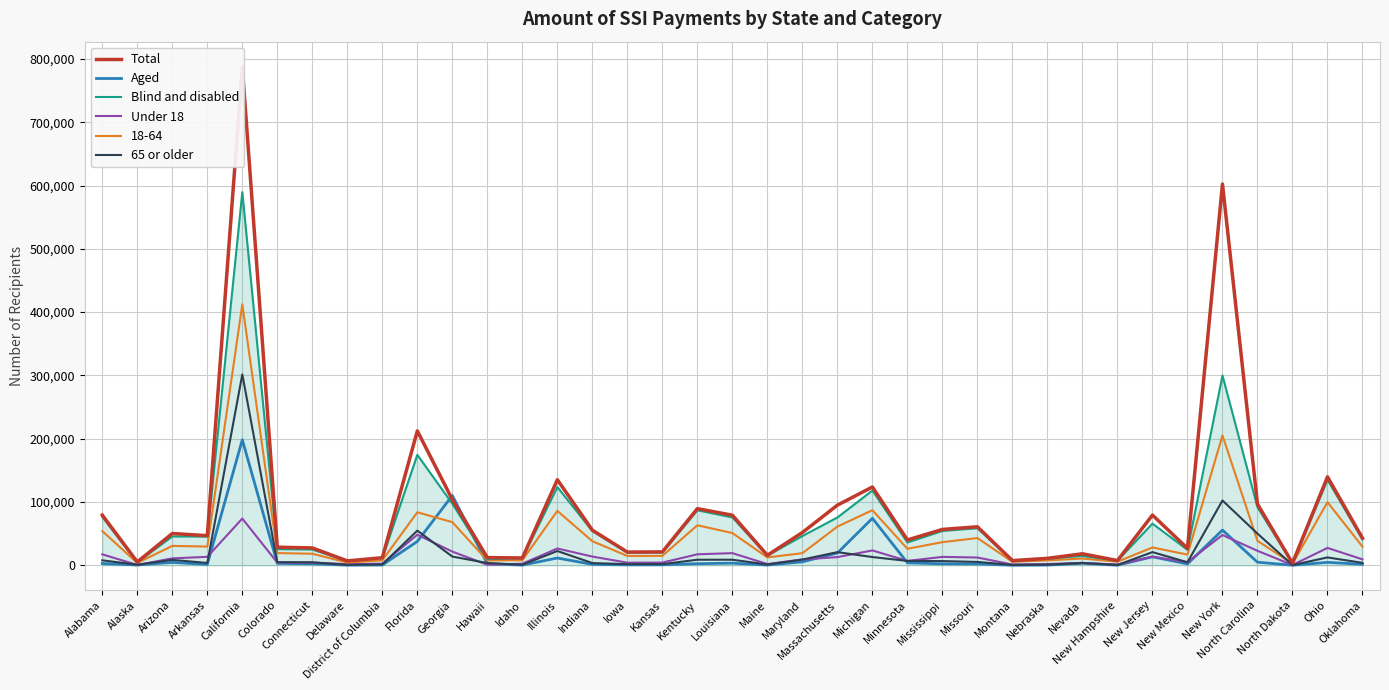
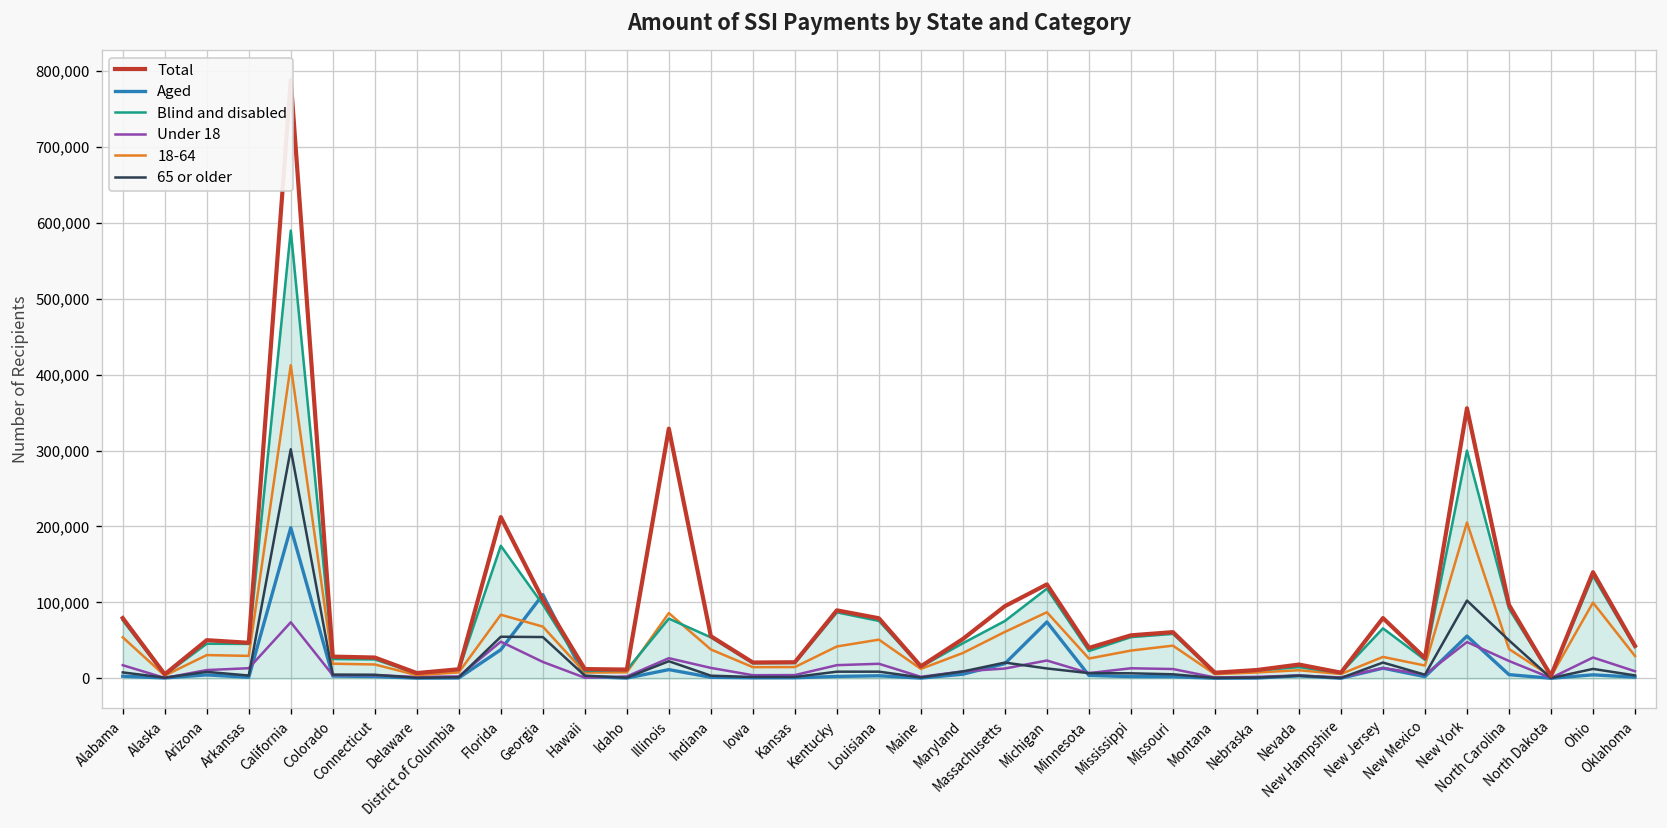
65 or older, Georgia: 10,000 -> 50,000
Total, Illinois: 140,000 -> 330,000
Blind and disabled, Illinois: 120,000 -> 80,000
18-64, Kentucky: 60,000 -> 40,000
18-64, Maryland: 20,000 -> 30,000
Total, New York: 600,000 -> 360,000
